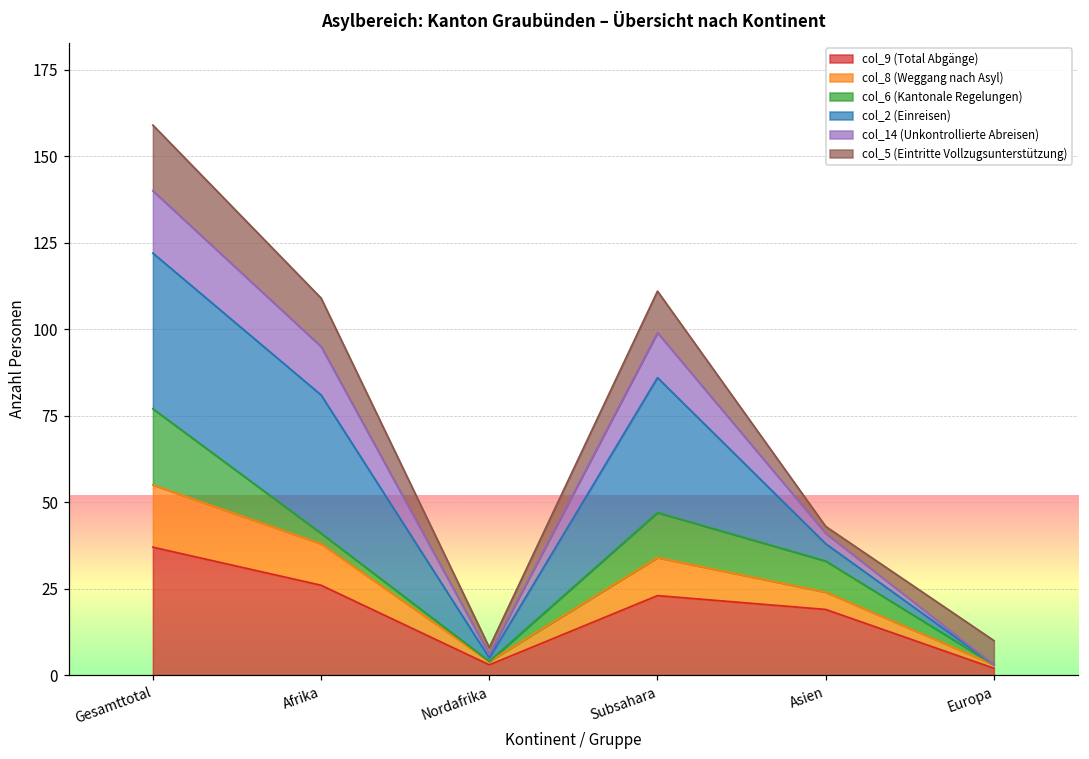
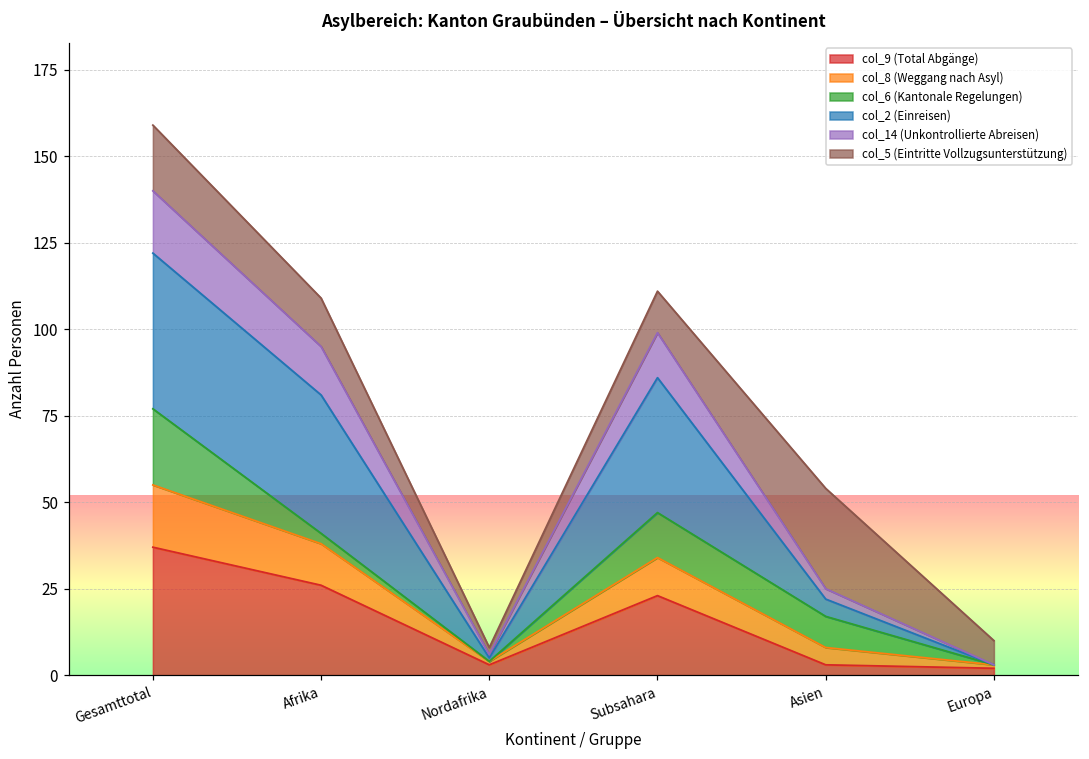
col_9 (Total Abgänge), Asien: 19 -> 3
col_5 (Eintritte Vollzugsunterstützung), Asien: 2 -> 29
